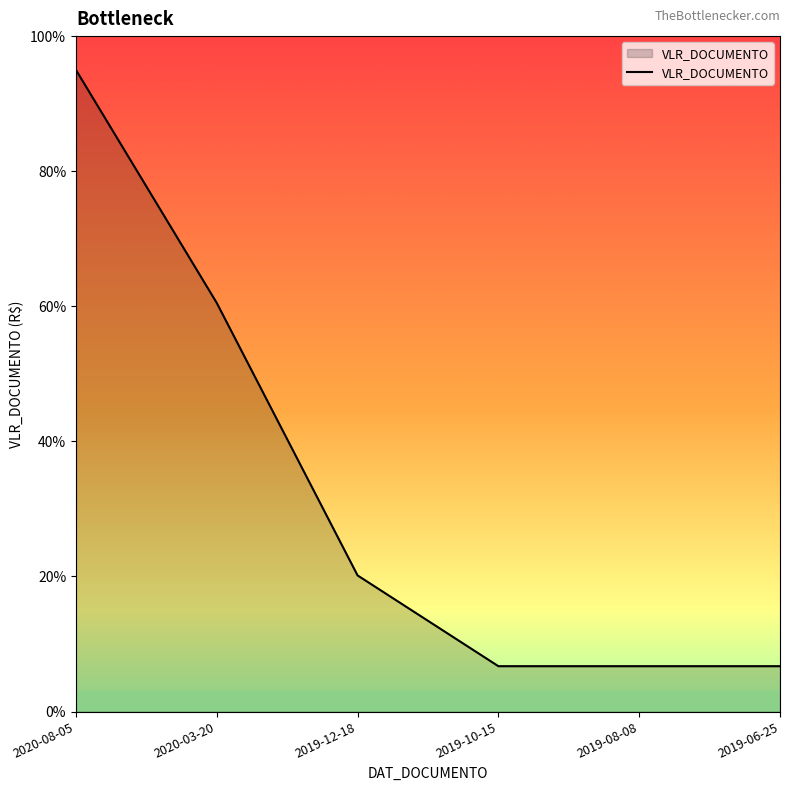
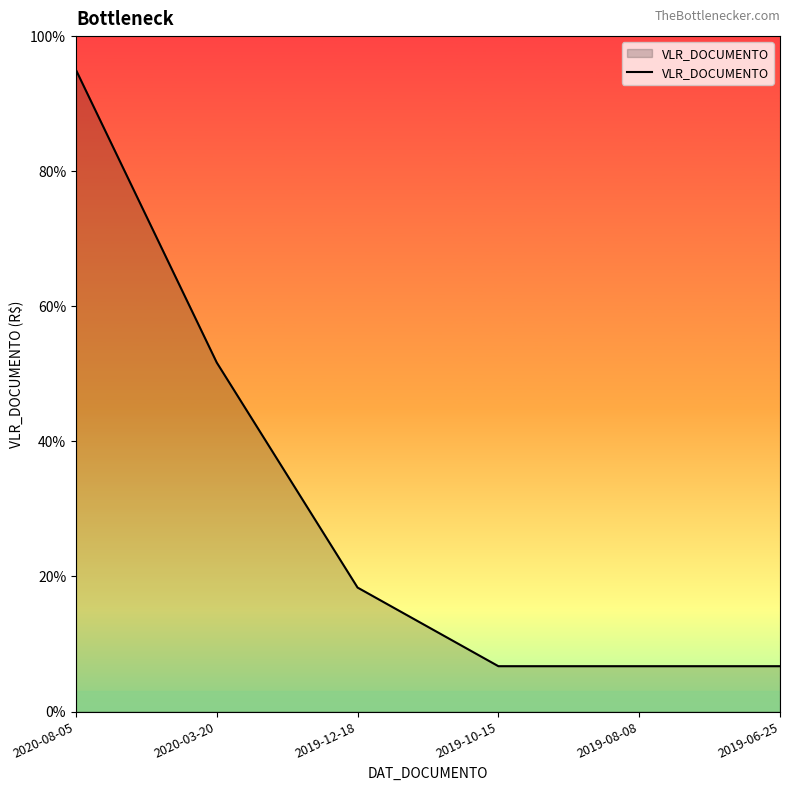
2020-03-20: 61% -> 52%
2019-12-18: 20% -> 18%
